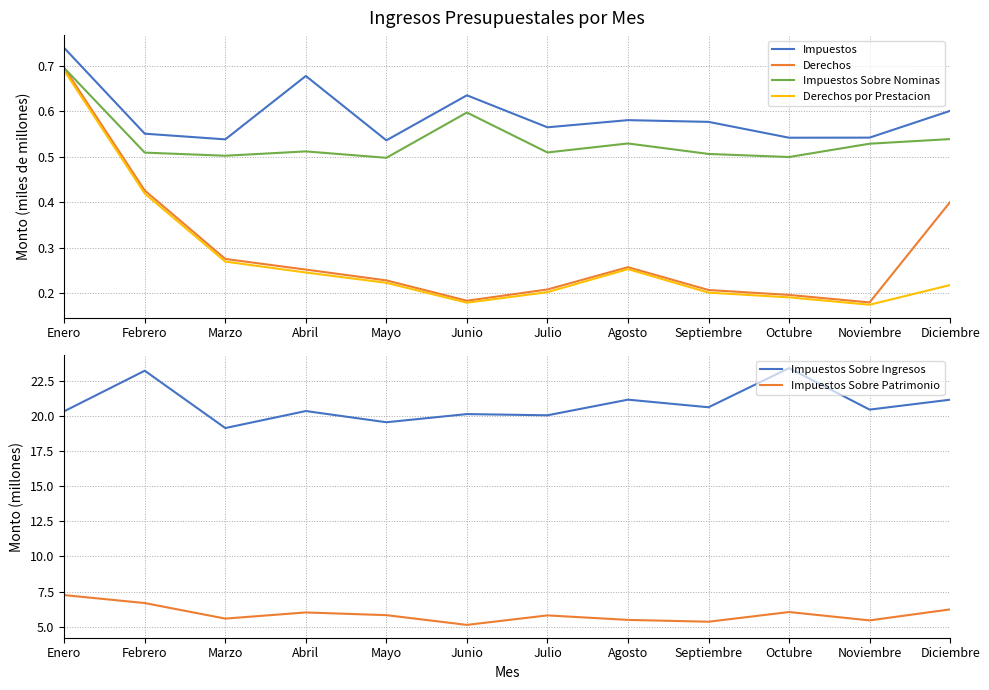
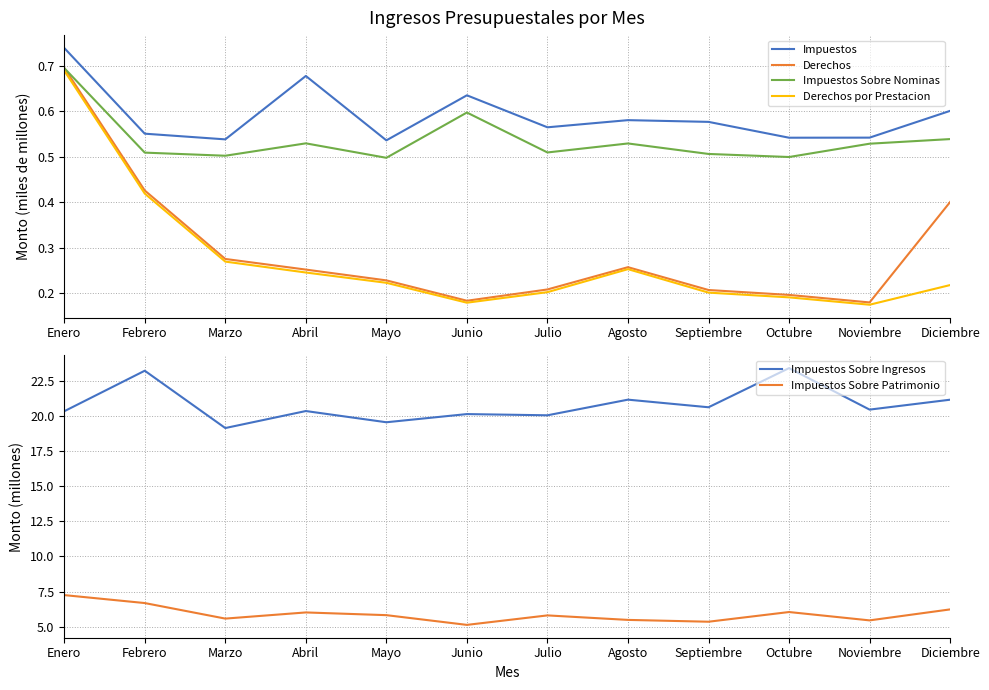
Ingresos Presupuestales por Mes, Impuestos Sobre Nominas, Abril: 0.51 -> 0.53
